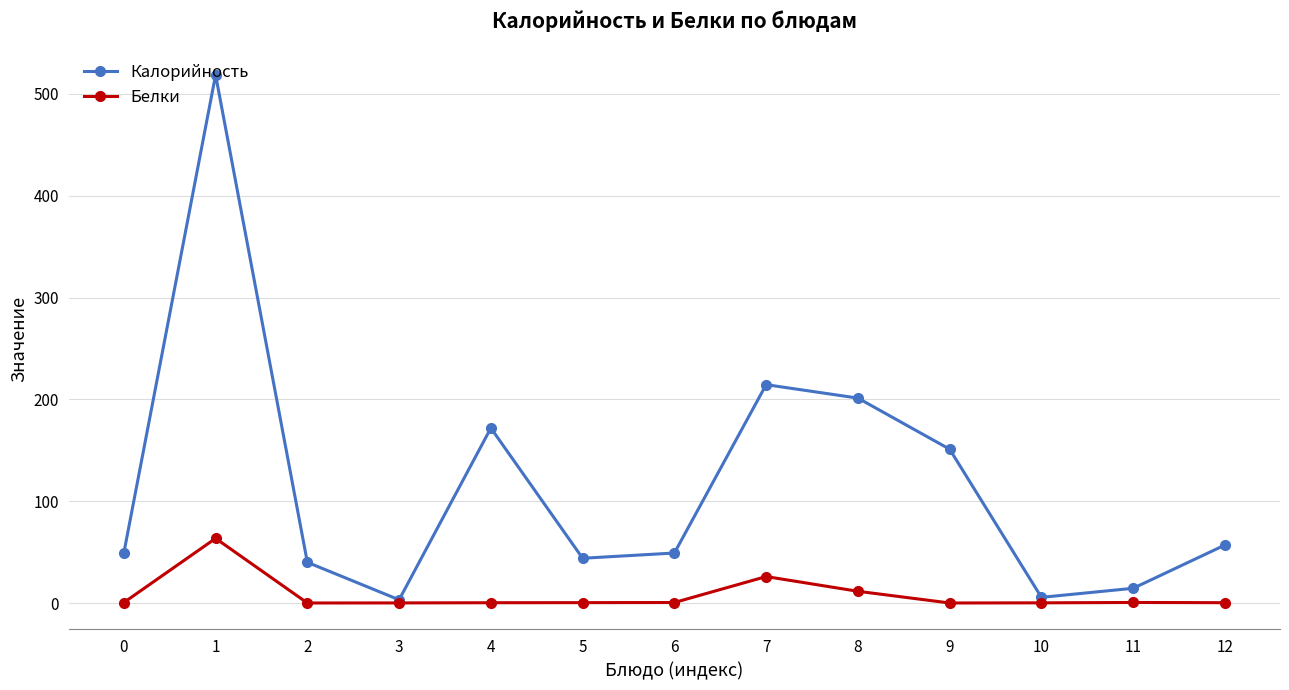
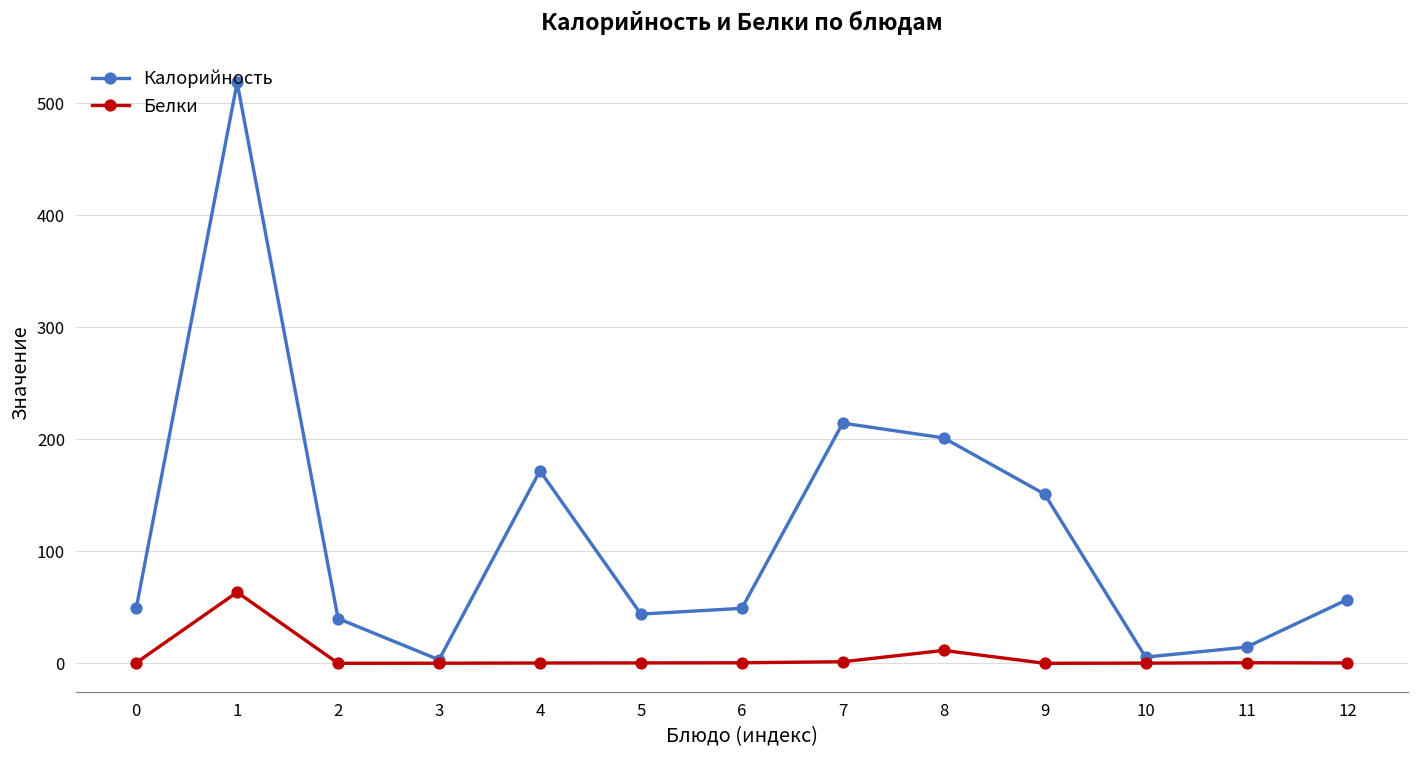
Белки, 7: 26 -> 1
